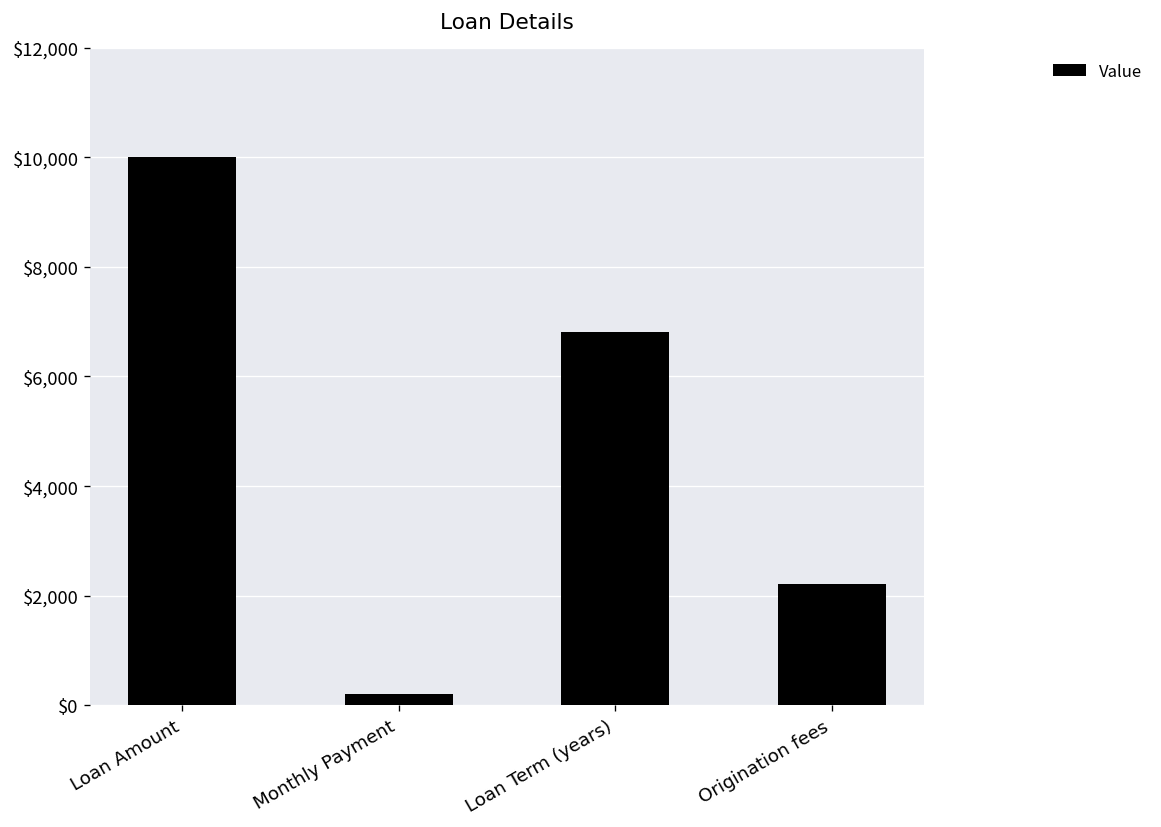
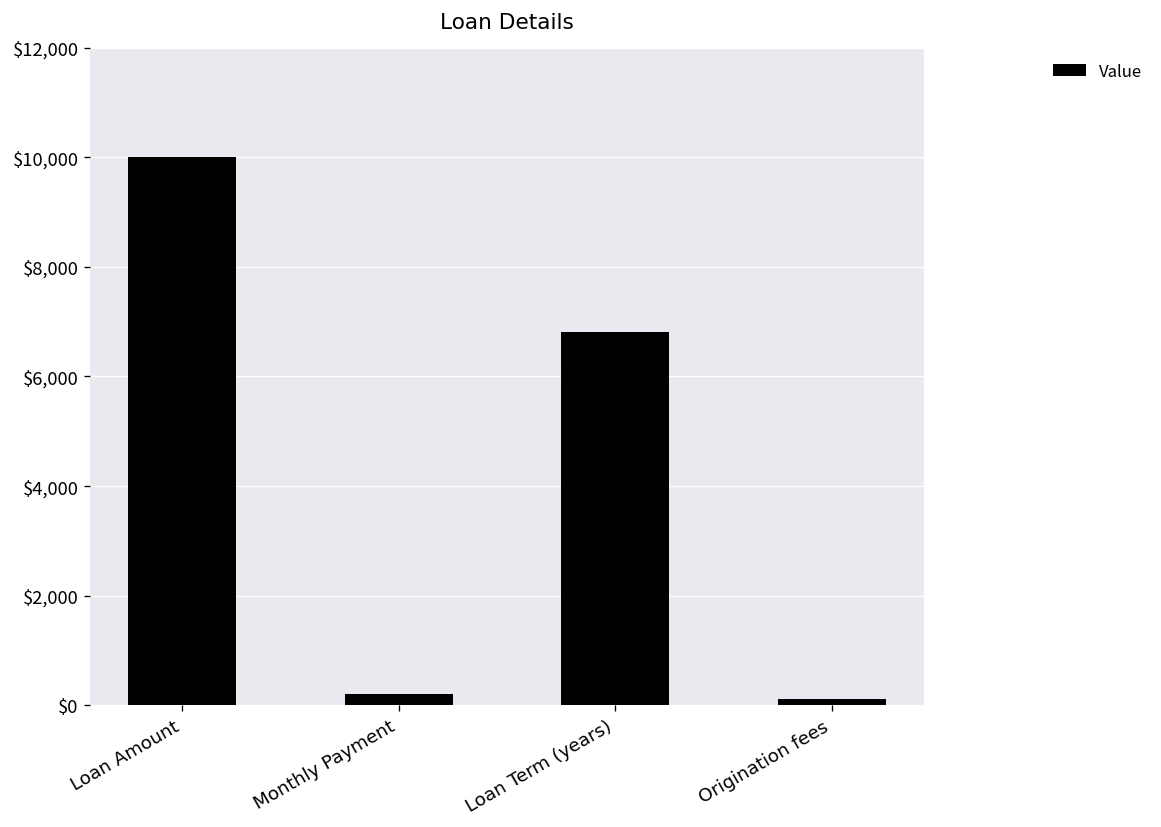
Origination fees: $2,200 -> $100
